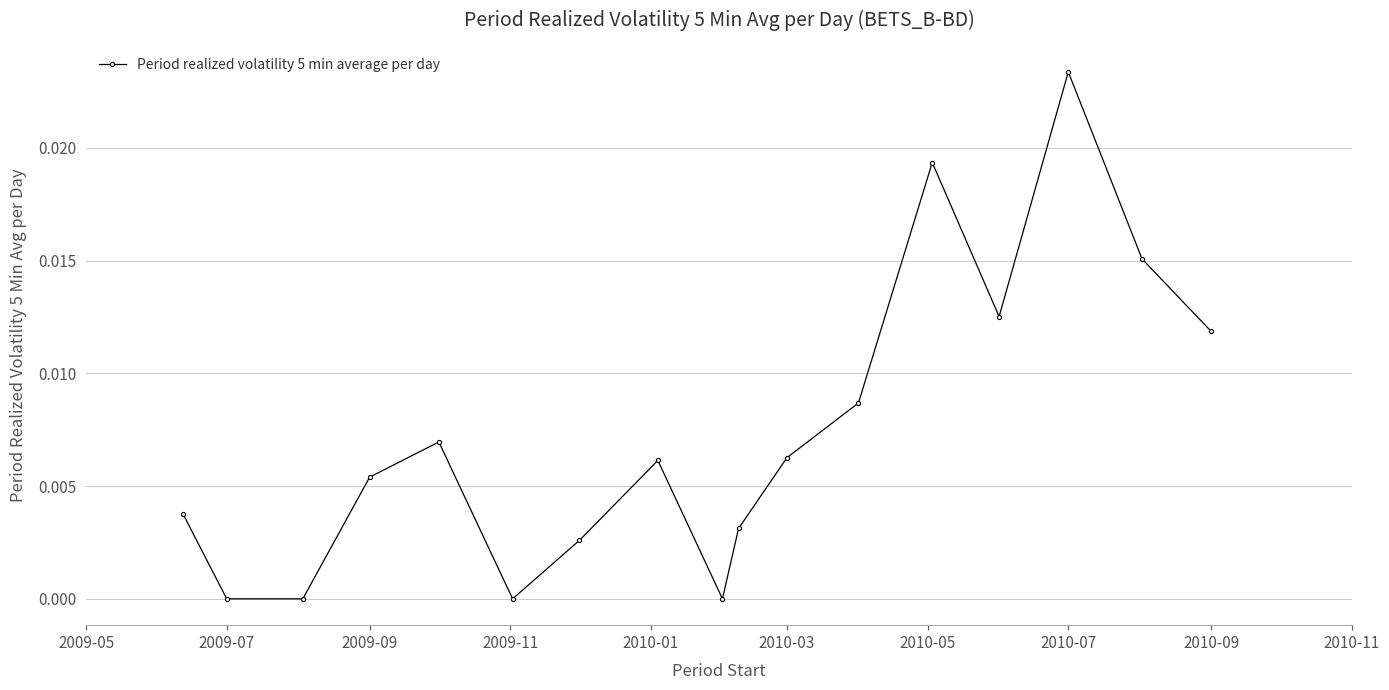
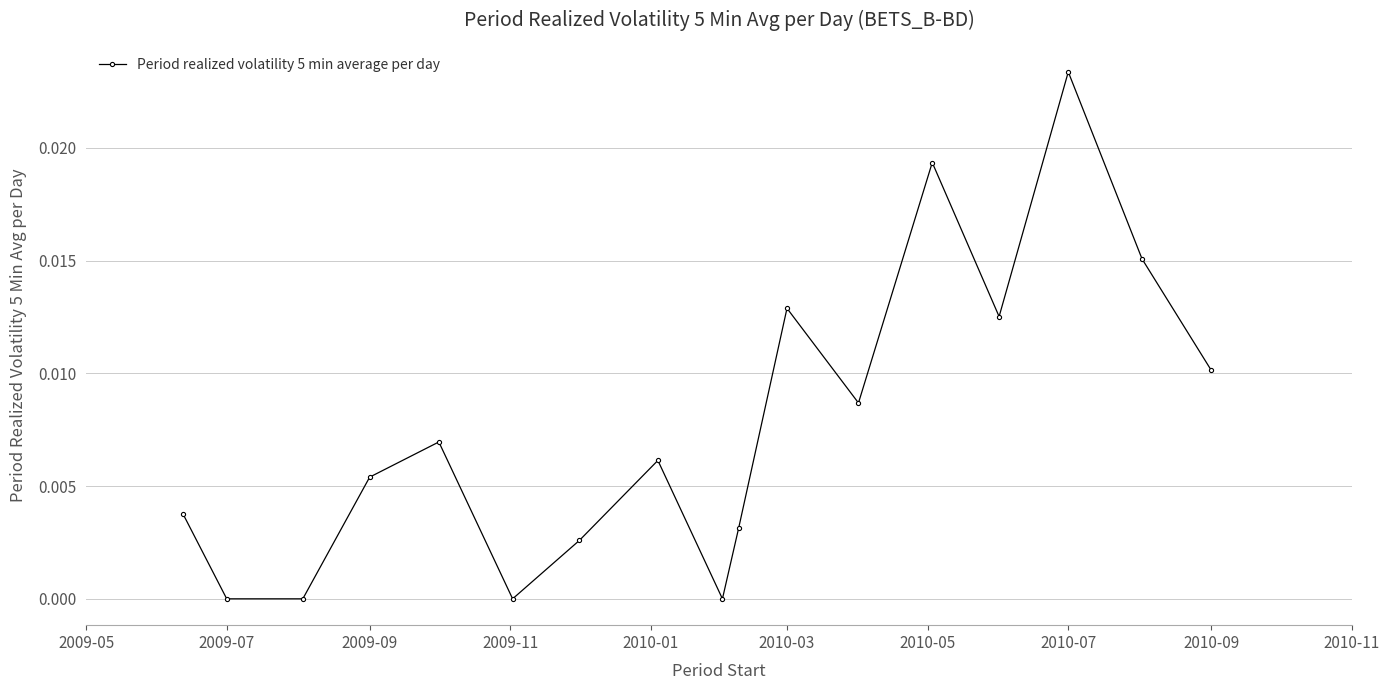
2010-03: 0.0063 -> 0.0129
2010-09: 0.0119 -> 0.0101
